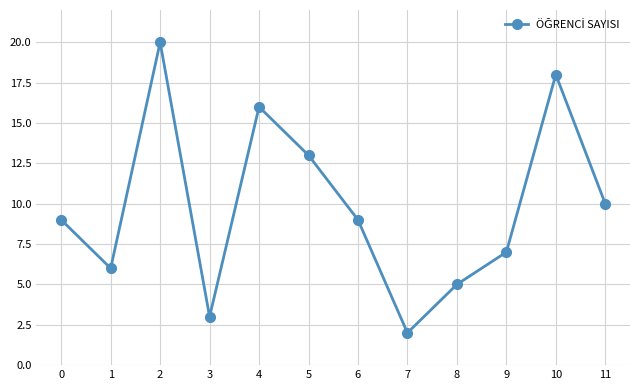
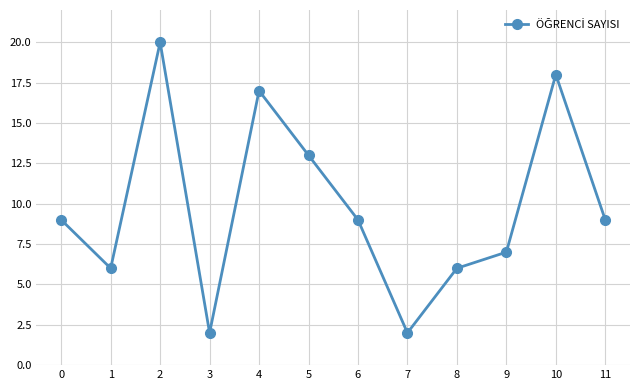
3: 3 -> 2
4: 16 -> 17
8: 5 -> 6
11: 10 -> 9
